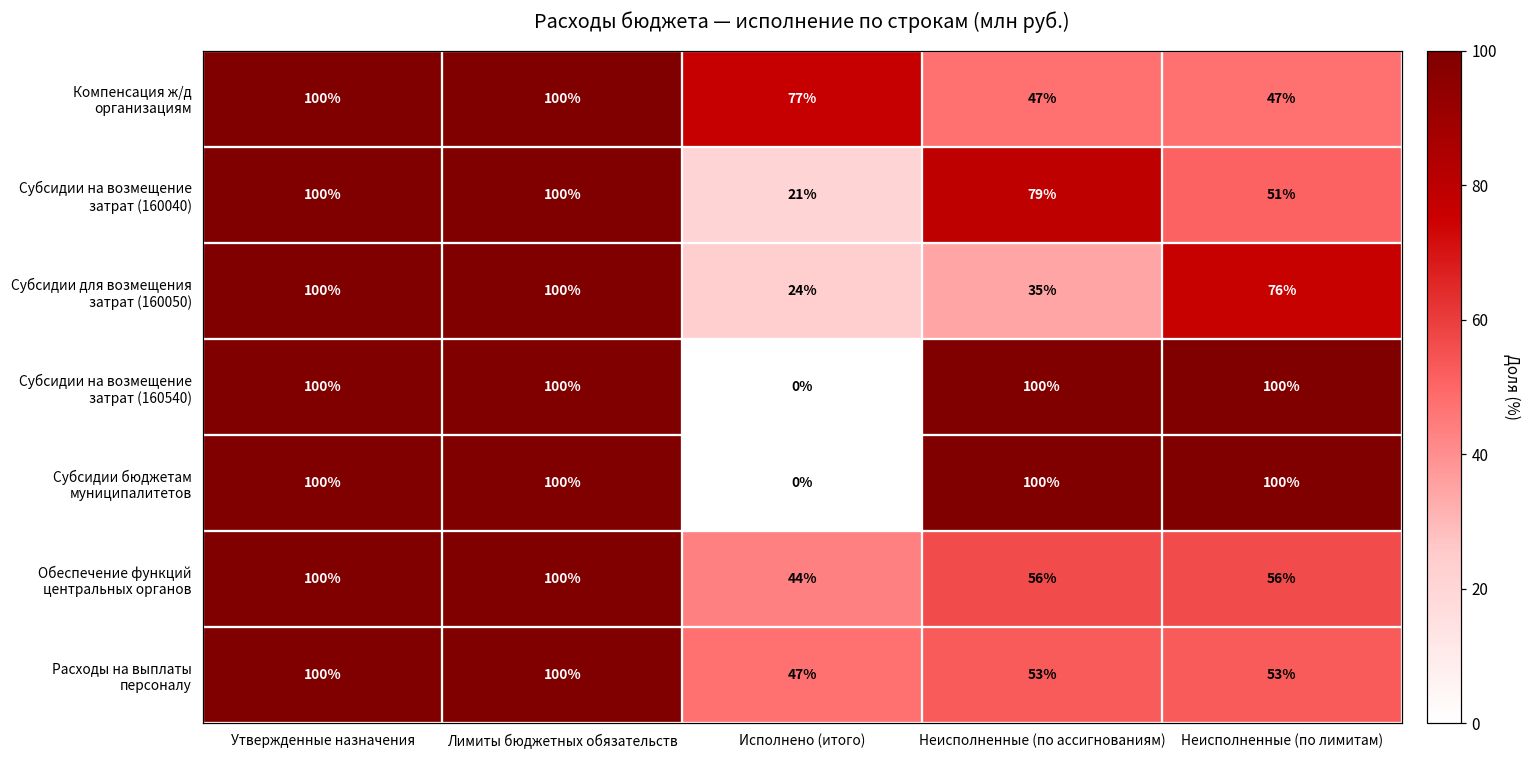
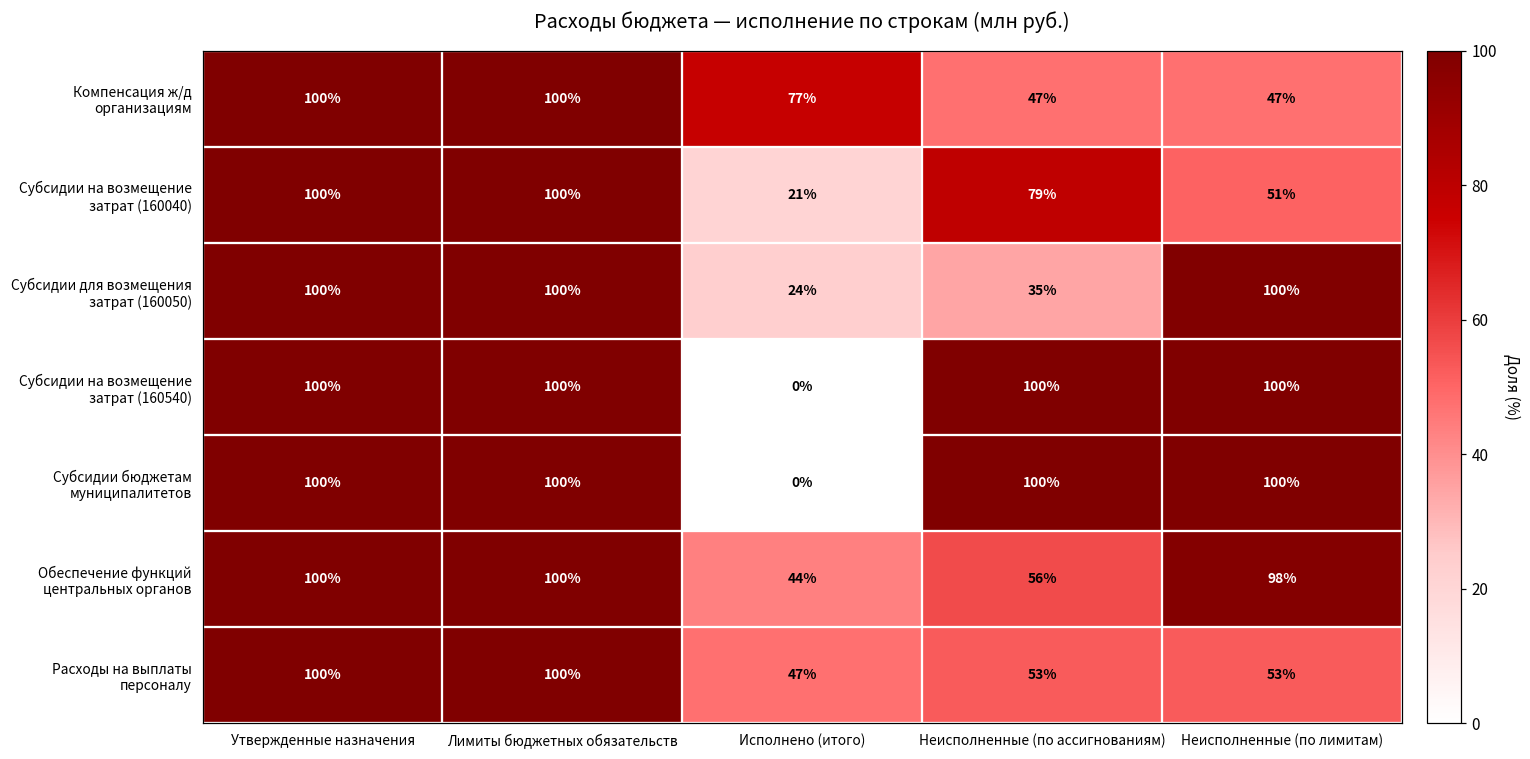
Субсидии для возмещения затрат (160050), Неисполненные (по лимитам): 76% -> 100%
Обеспечение функций центральных органов, Неисполненные (по лимитам): 56% -> 98%
